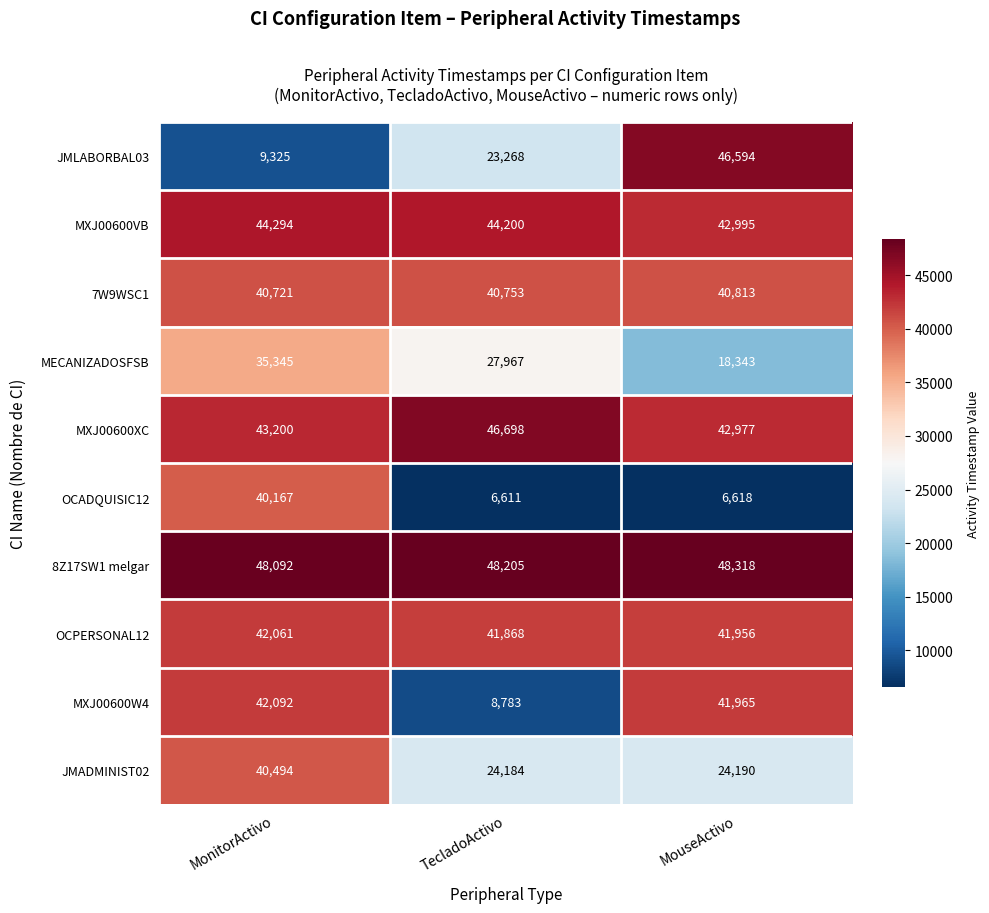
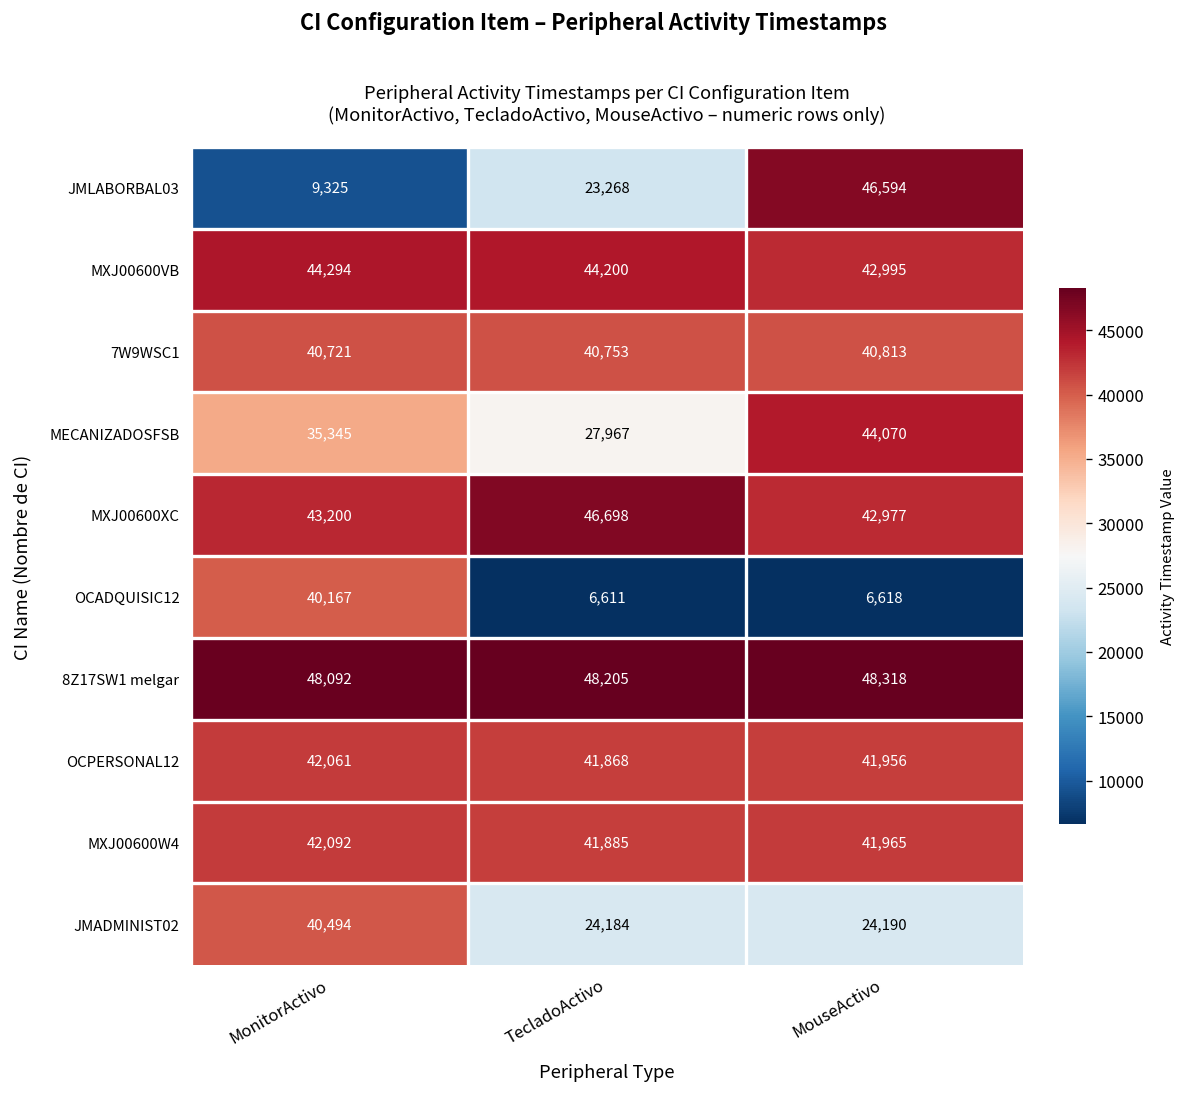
MECANIZADOSFSB, MouseActivo: 18,343 -> 44,070
MXJ00600W4, TecladoActivo: 8,783 -> 41,885
